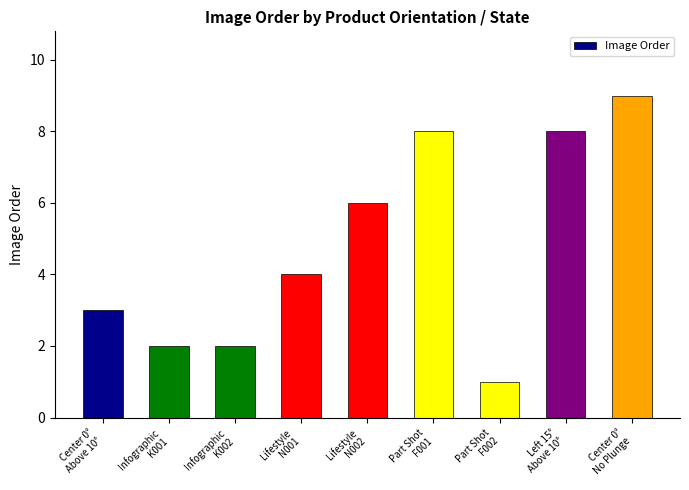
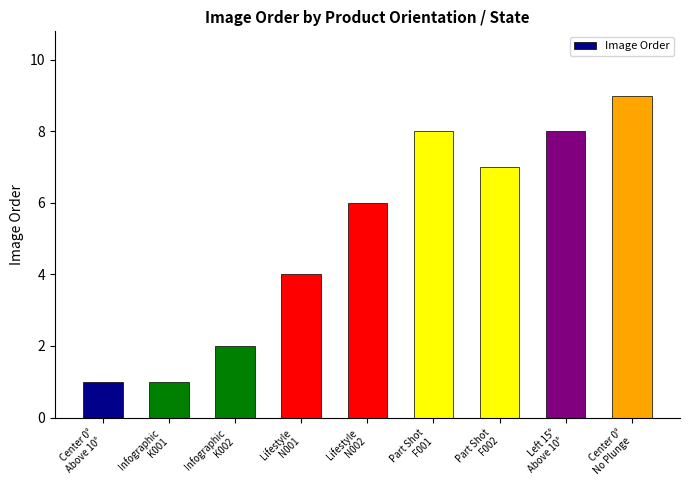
Center 0° Above 10°: 3 -> 1
Infographic K001: 2 -> 1
Part Shot F002: 1 -> 7
